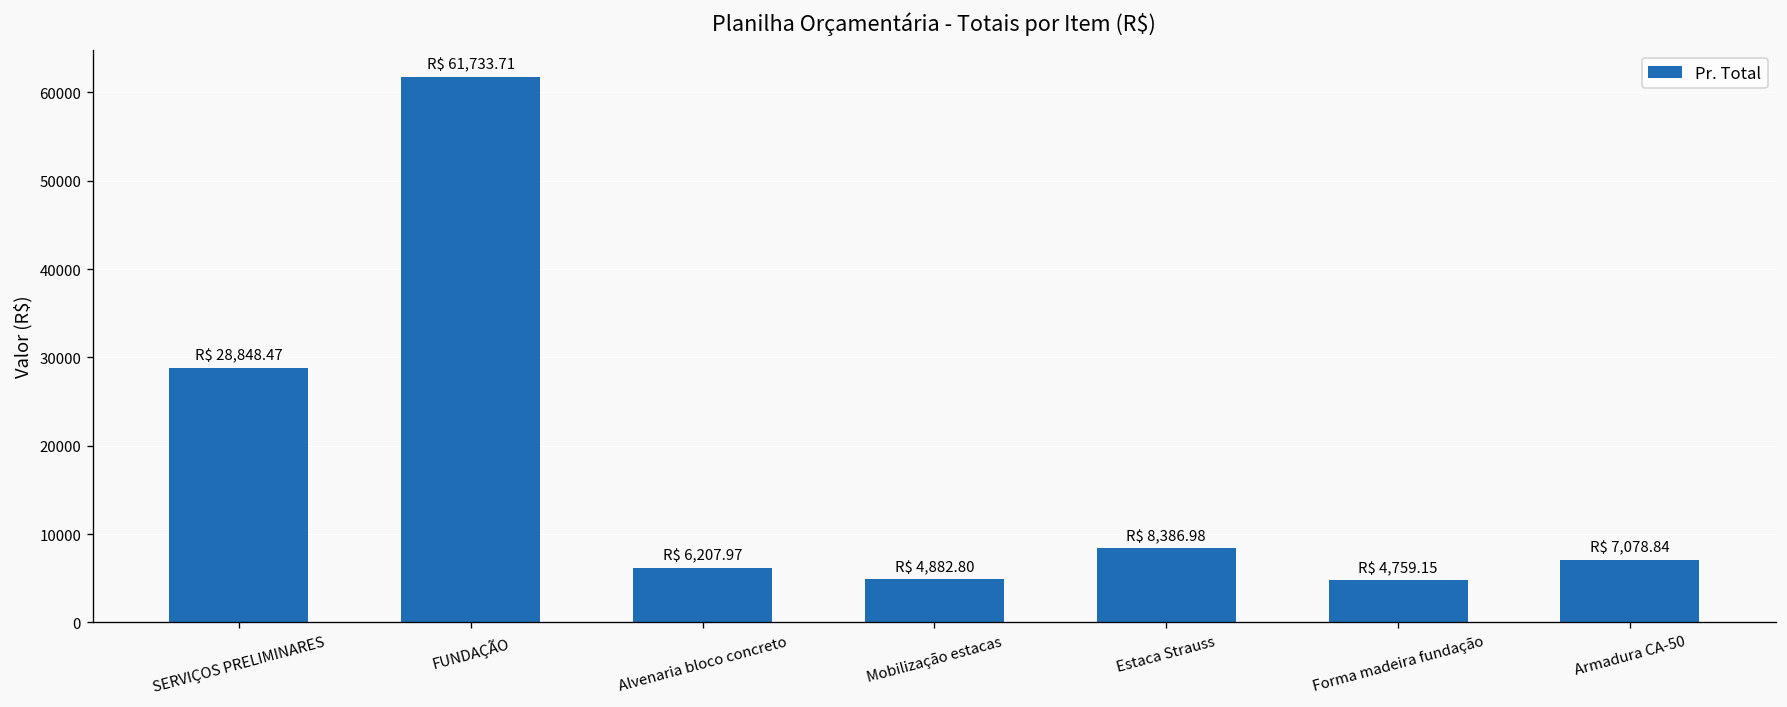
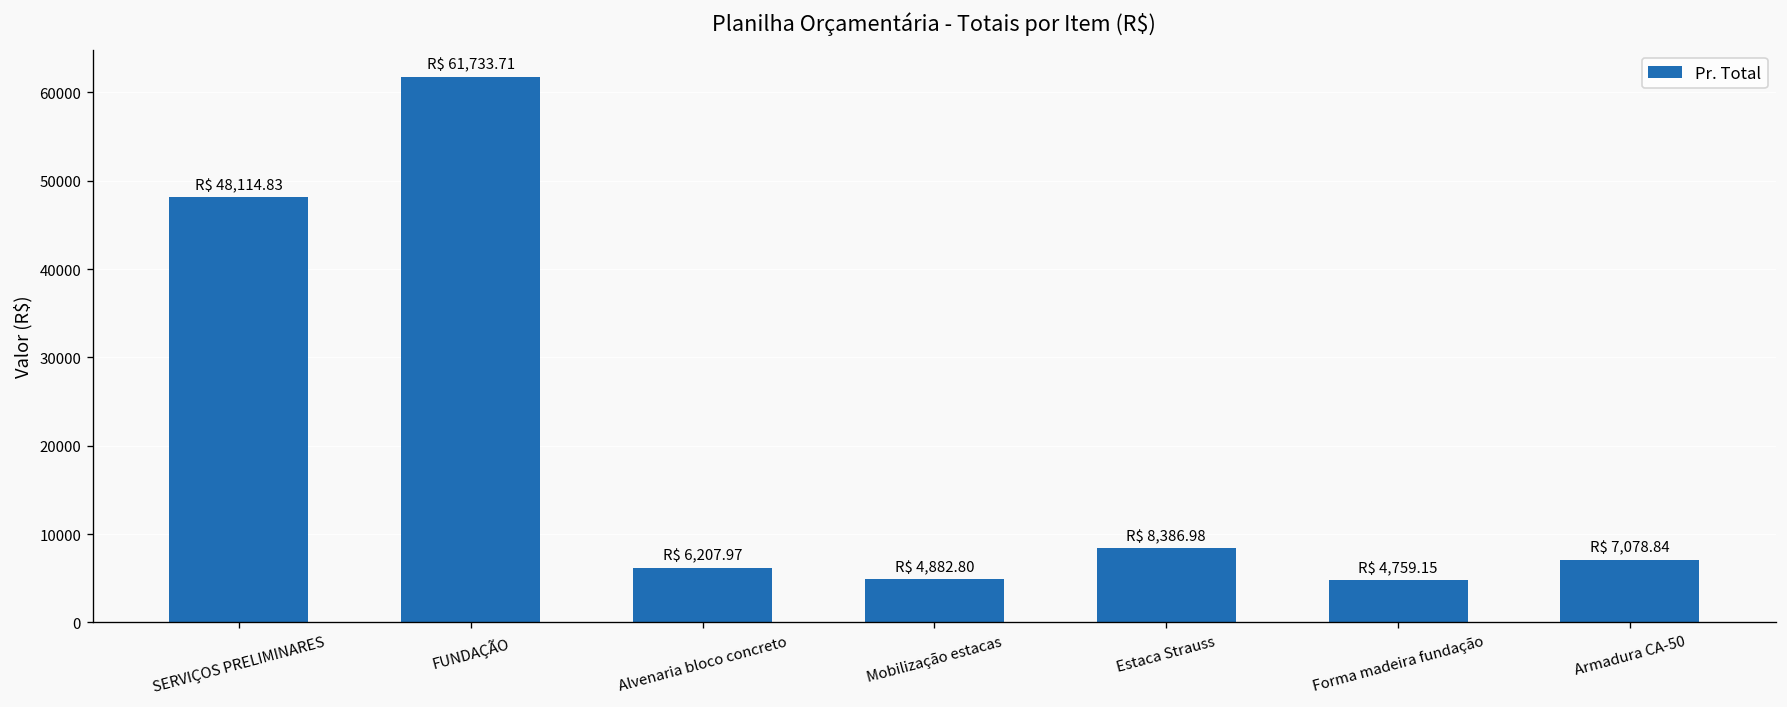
SERVIÇOS PRELIMINARES: 28,848.47 -> 48,114.83
